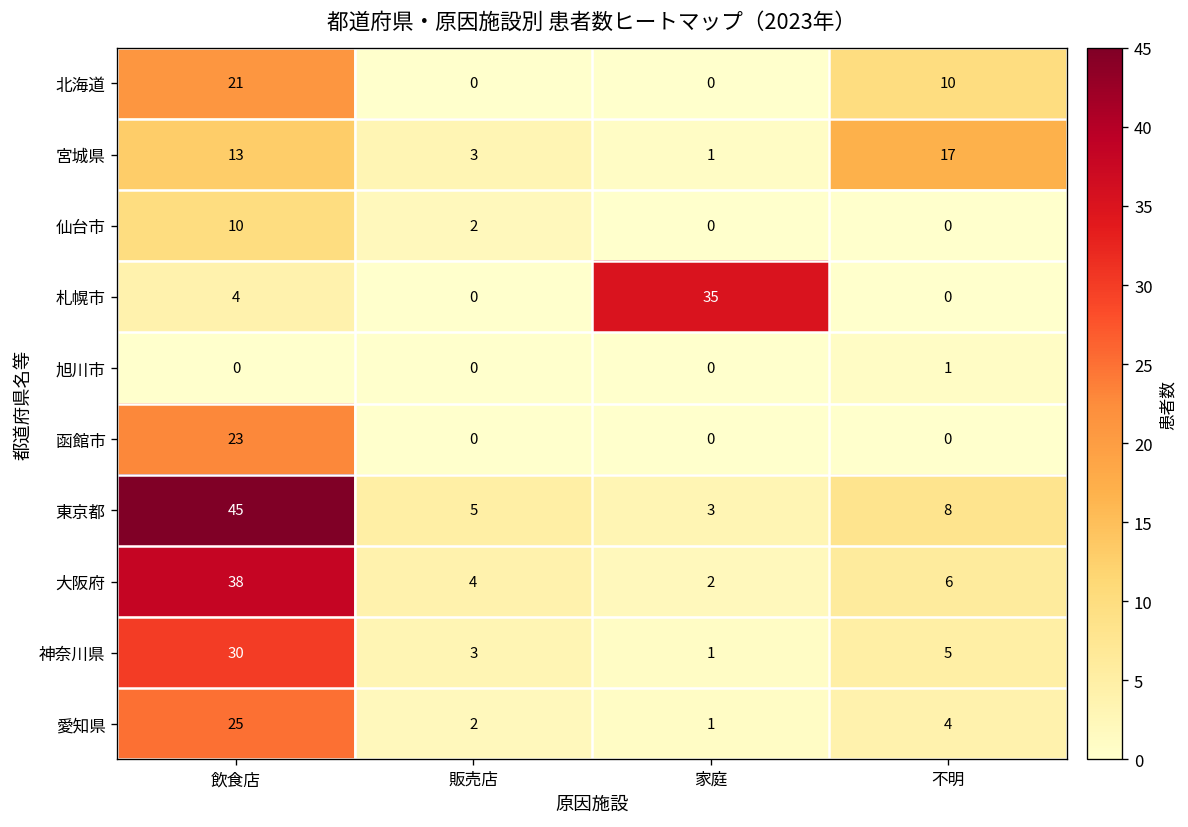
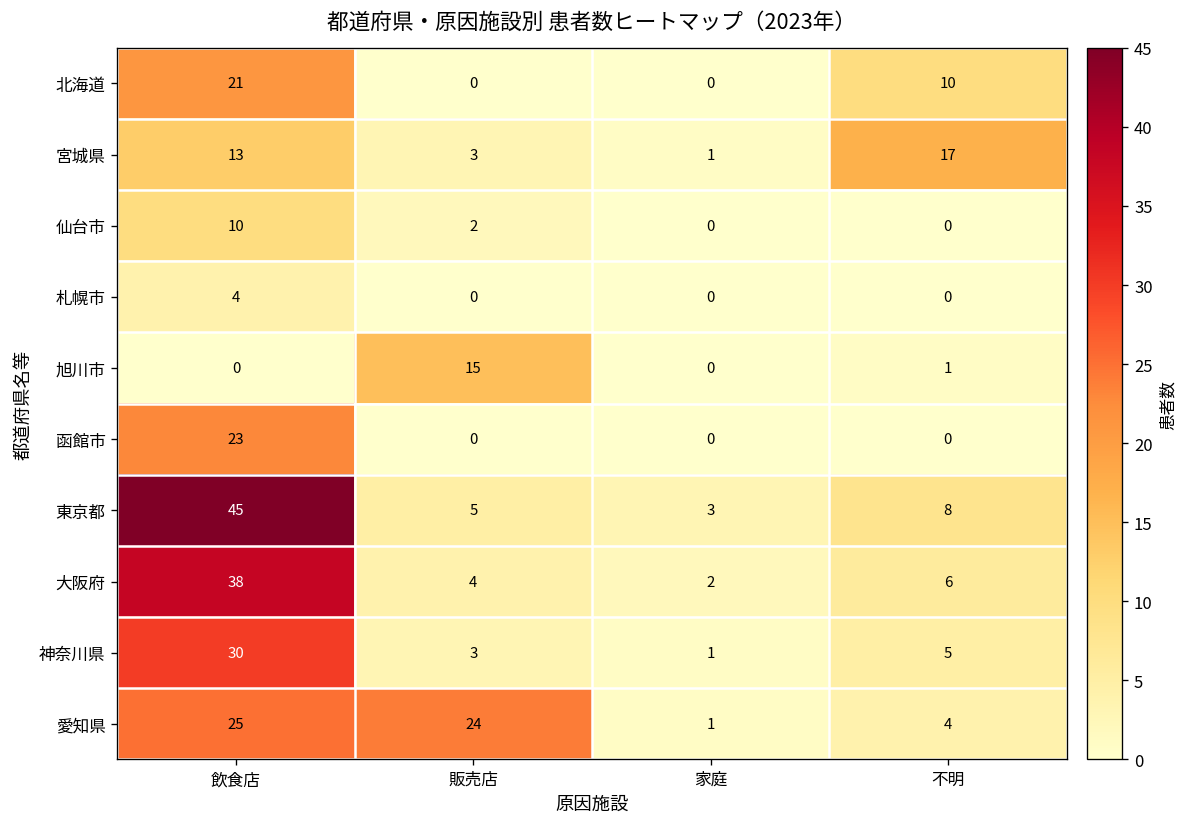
札幌市, 家庭: 35 -> 0
旭川市, 販売店: 0 -> 15
愛知県, 販売店: 2 -> 24
